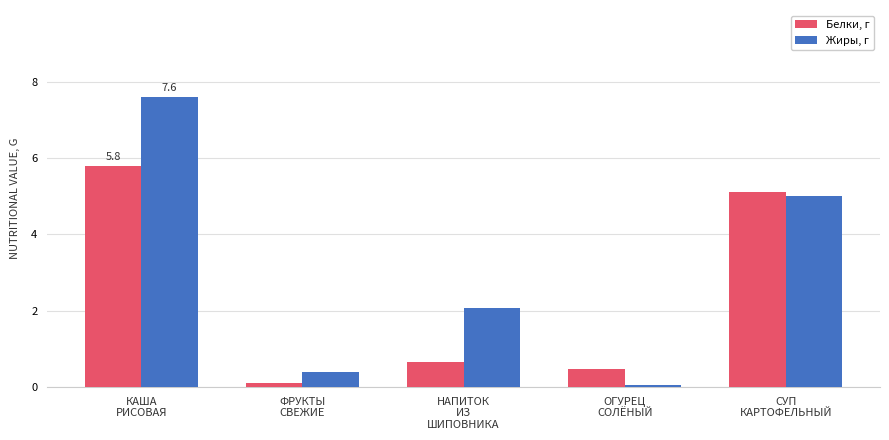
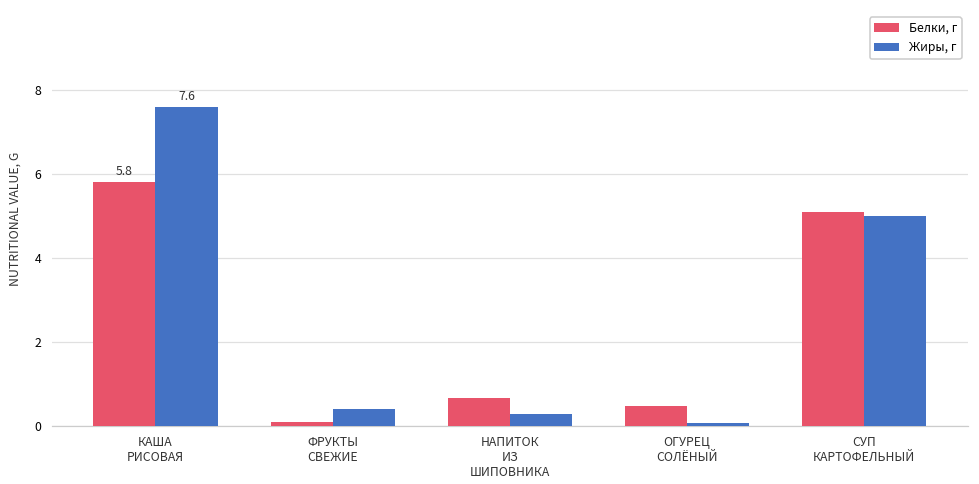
Жиры, г, НАПИТОК ИЗ ШИПОВНИКА: 2.1 -> 0.3
